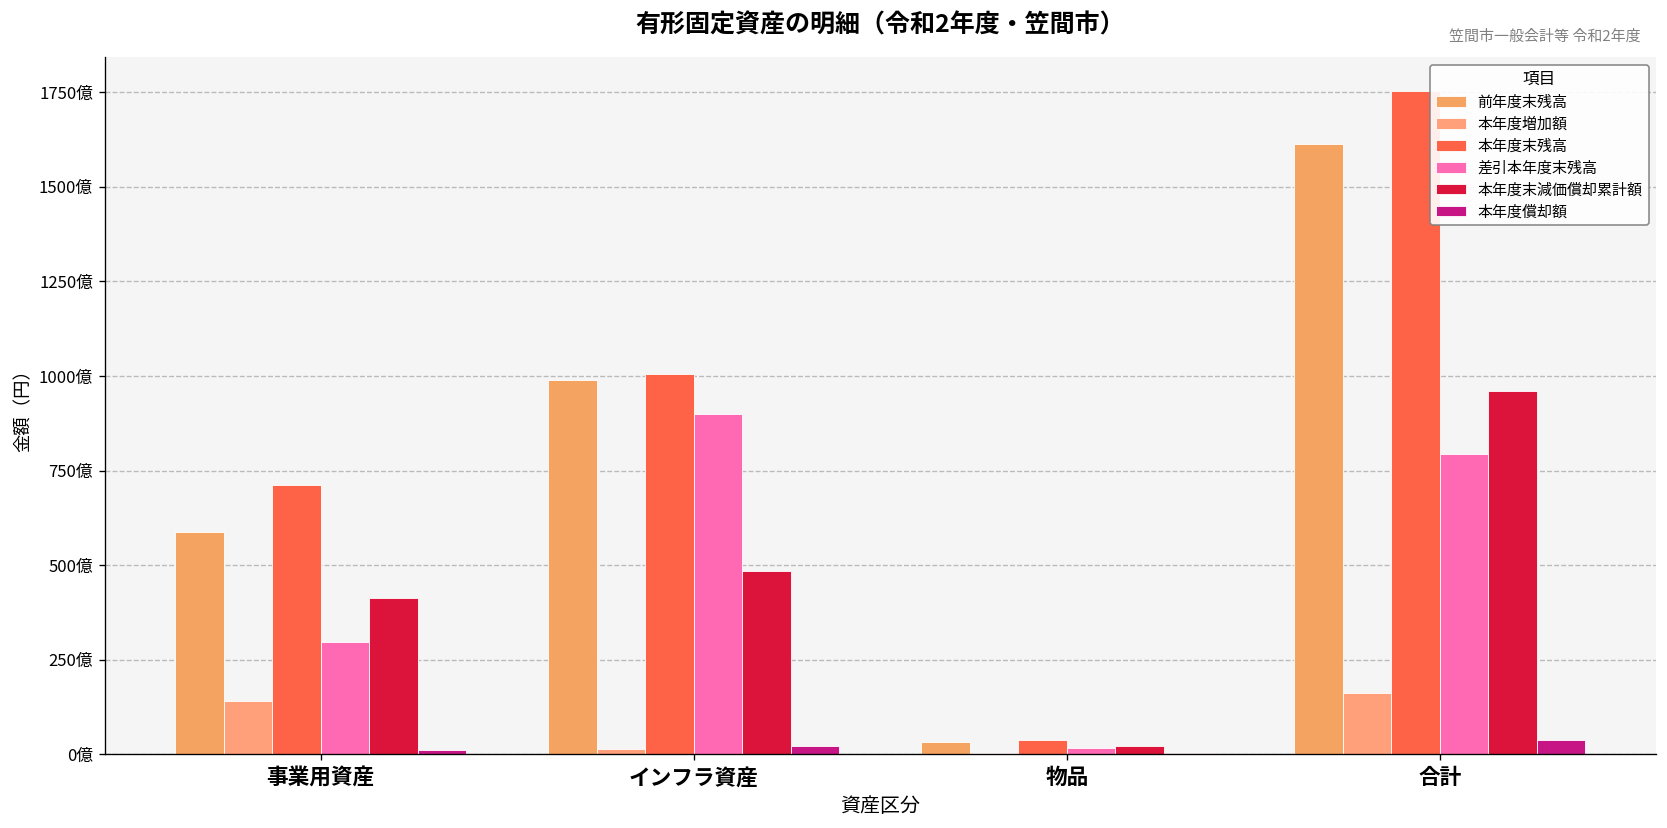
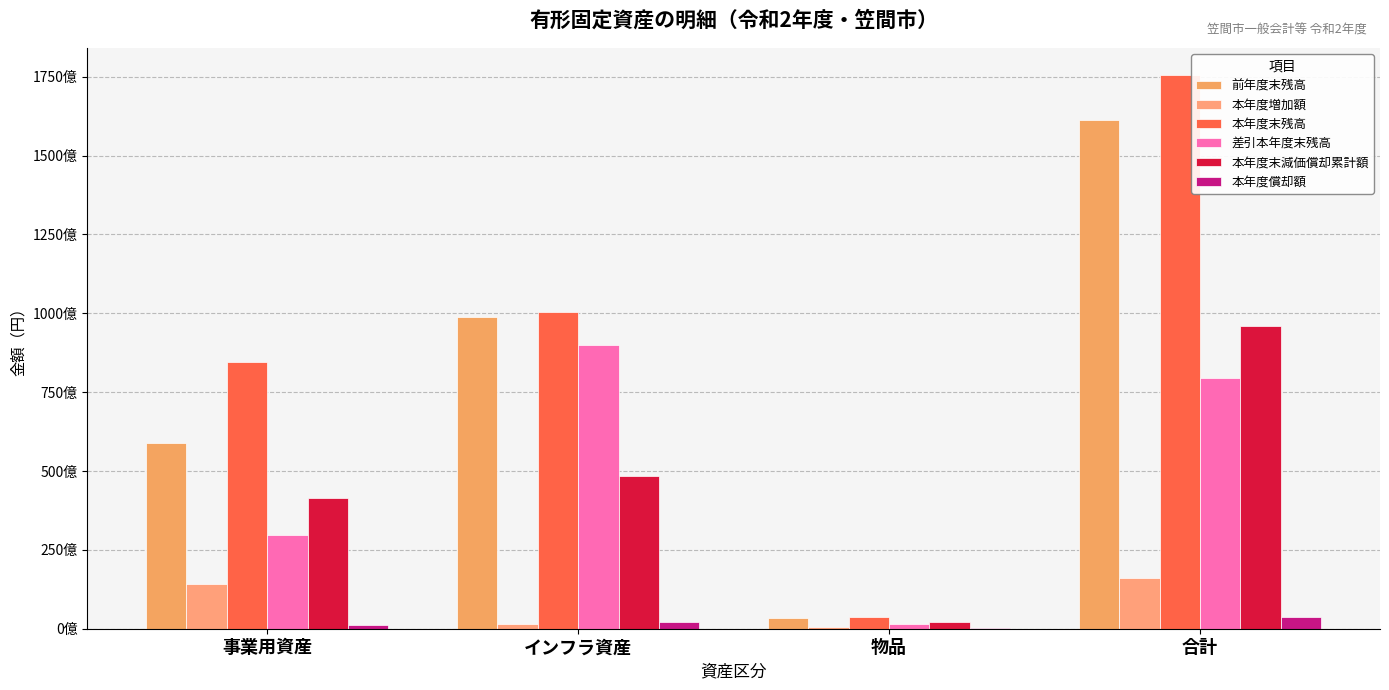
本年度末残高, 事業用資産: 710億 -> 850億
